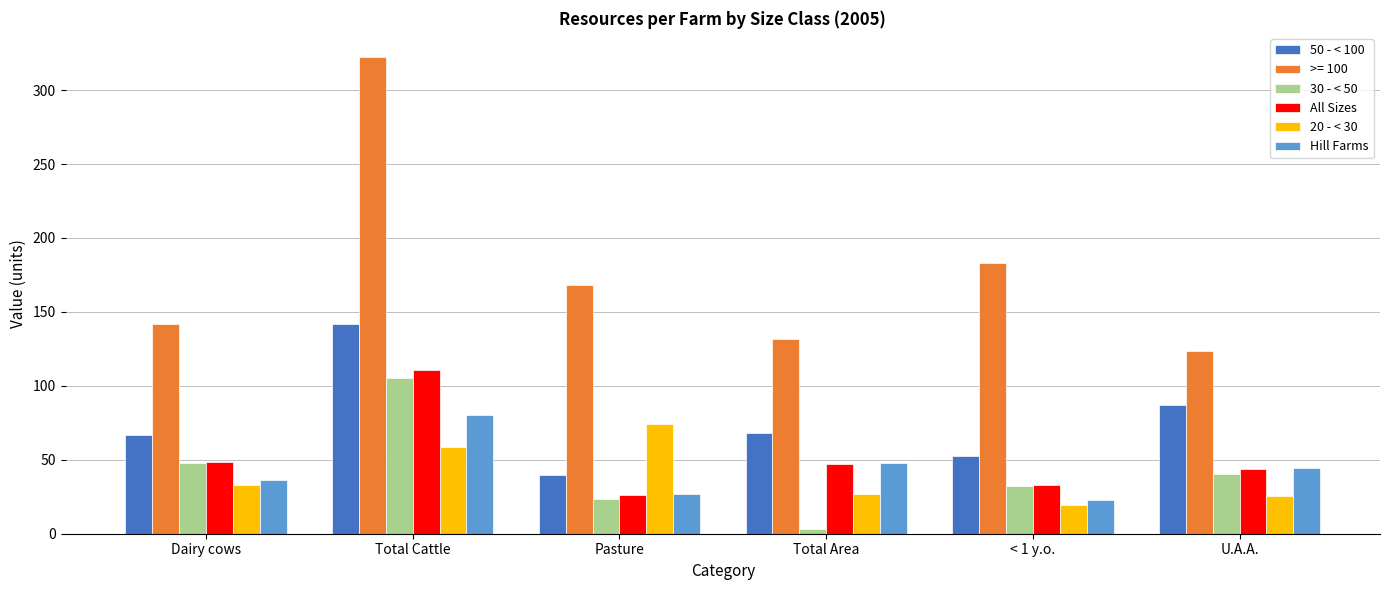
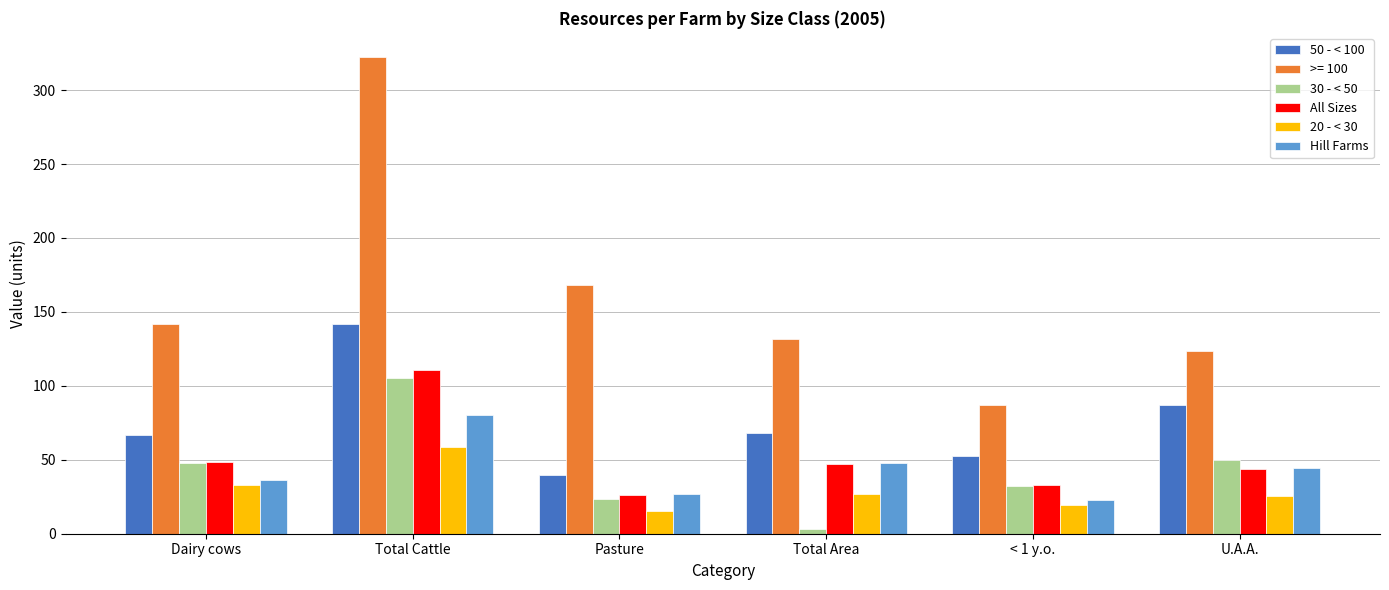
20 - < 30, Pasture: 74 -> 16
>= 100, < 1 y.o.: 183 -> 87
30 - < 50, U.A.A.: 40 -> 50
